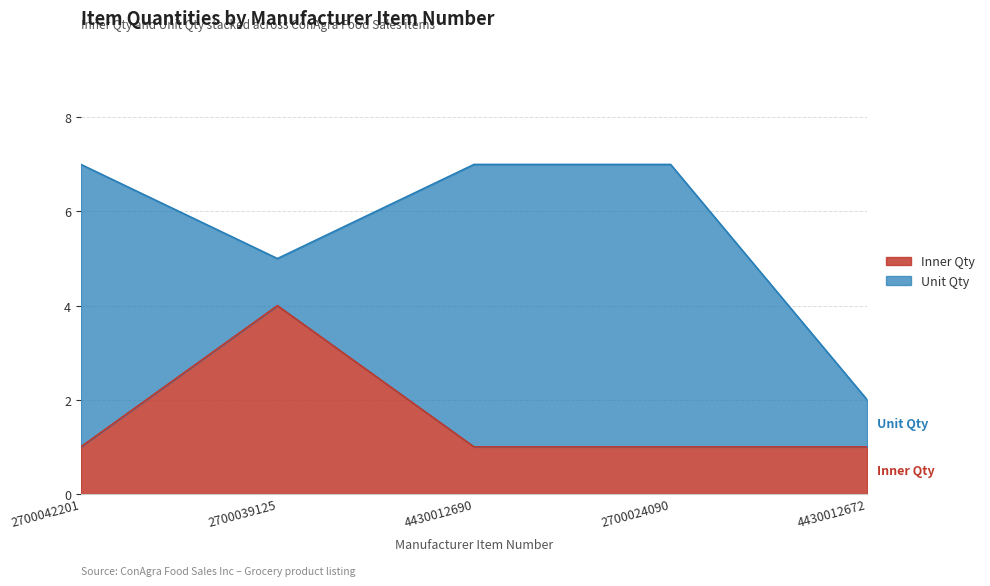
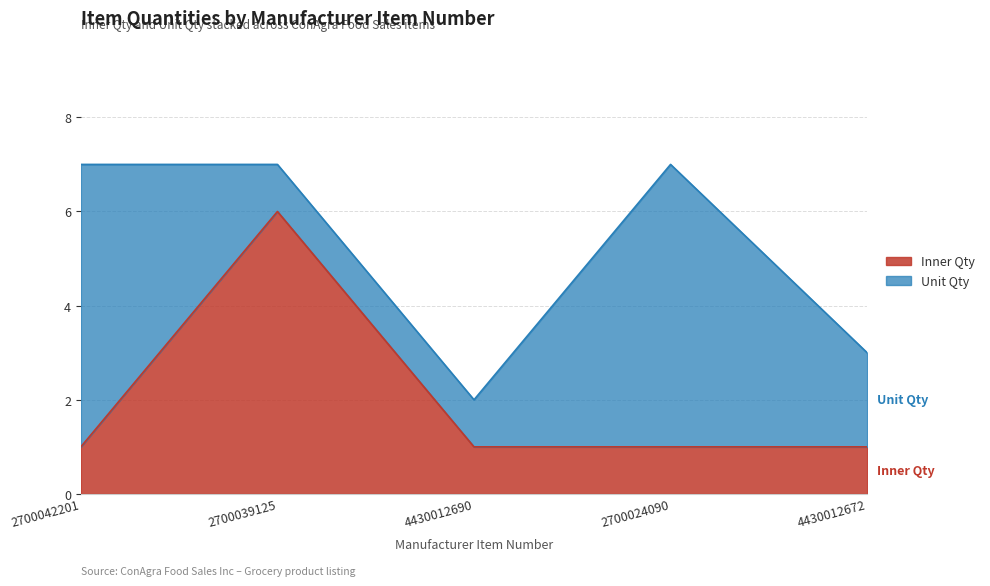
Inner Qty, 2700039125: 4 -> 6
Unit Qty, 4430012690: 6 -> 1
Unit Qty, 4430012672: 1 -> 2
